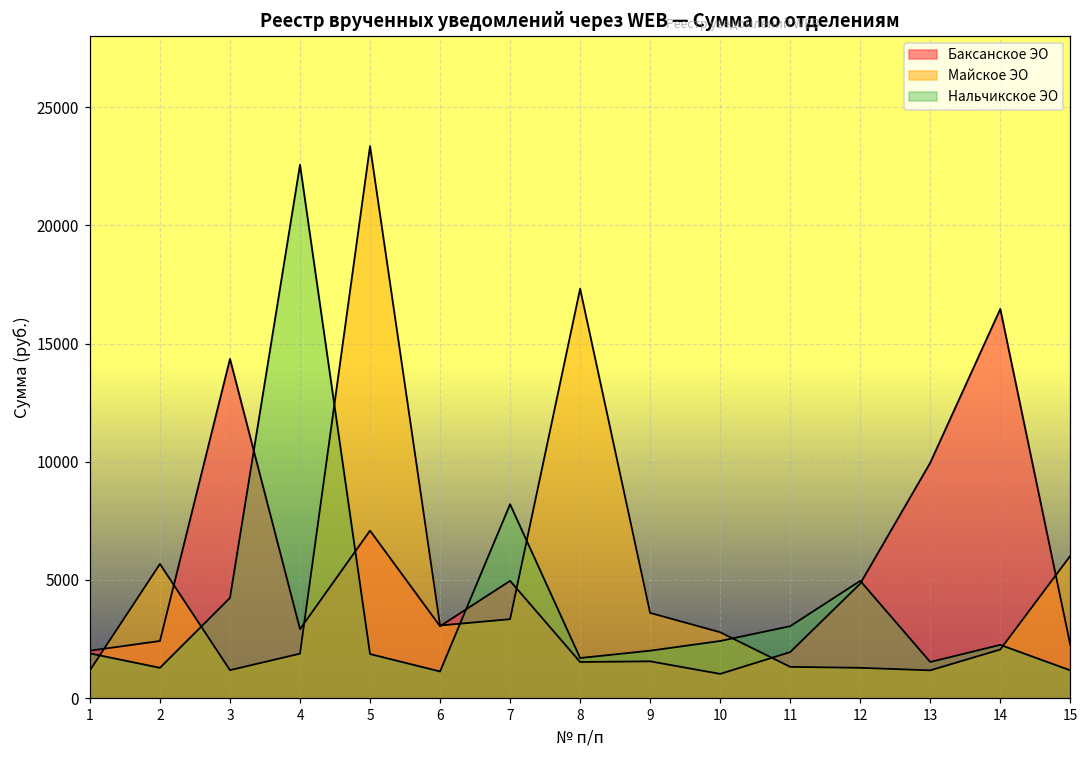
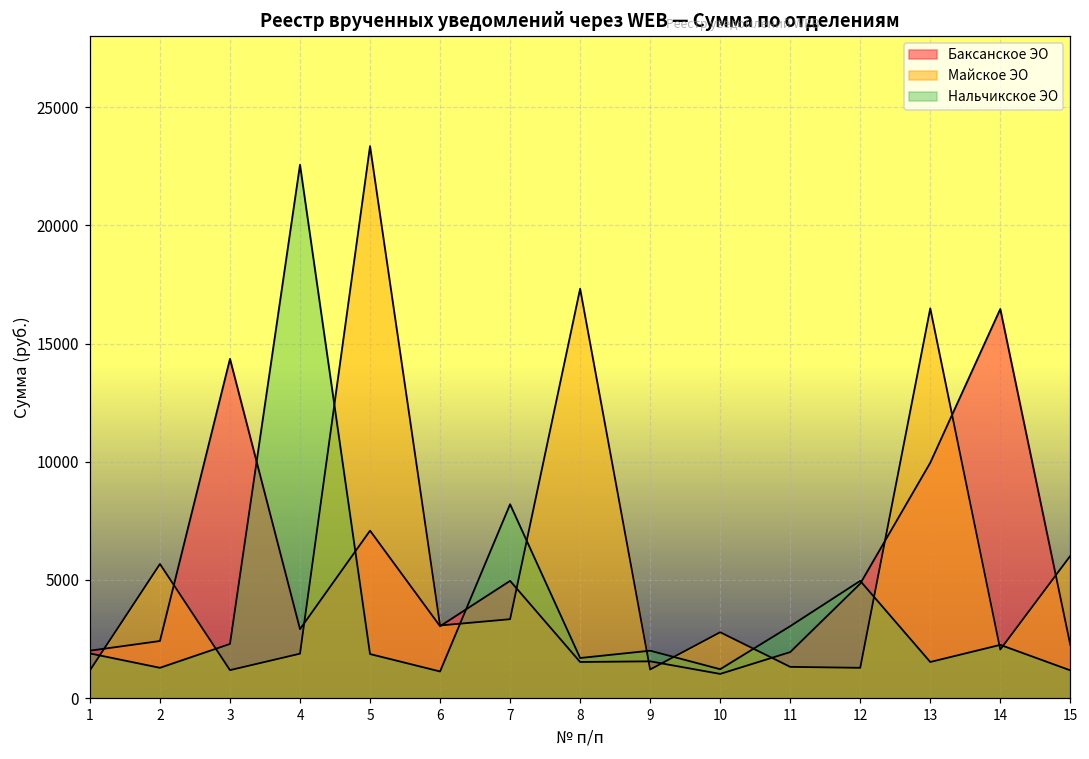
Нальчикское ЭО, 3: 4200 -> 2300
Майское ЭО, 9: 3600 -> 1200
Нальчикское ЭО, 10: 2400 -> 1200
Майское ЭО, 13: 1200 -> 16500
